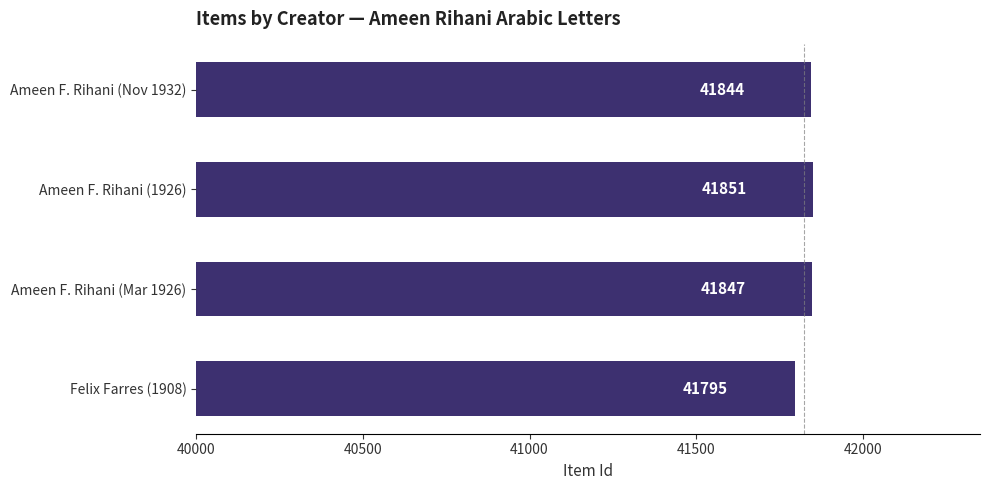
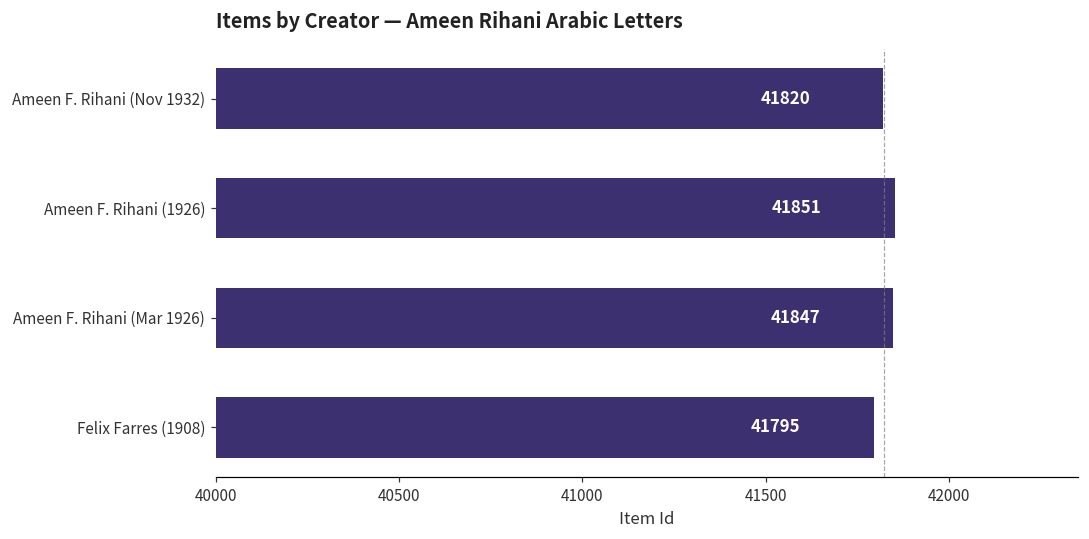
Ameen F. Rihani (Nov 1932): 41844 -> 41820
